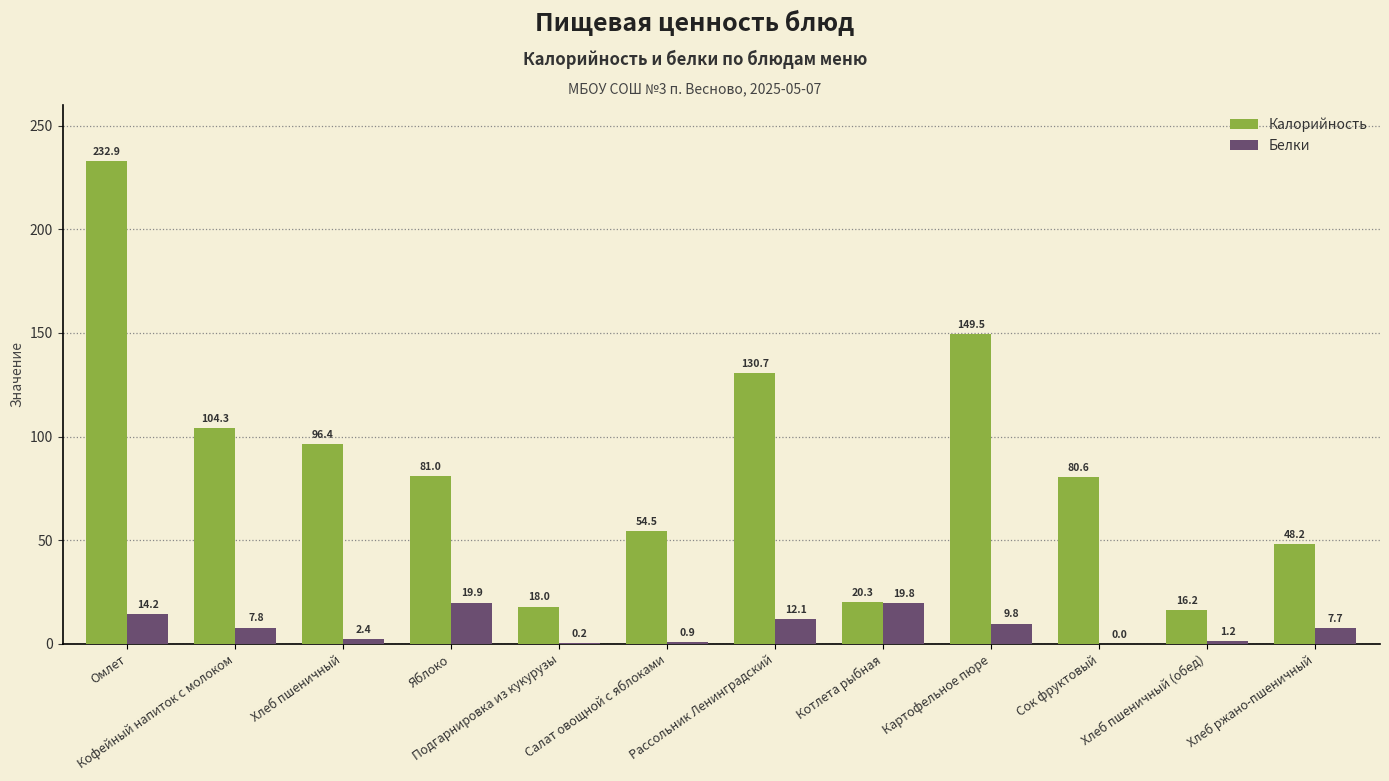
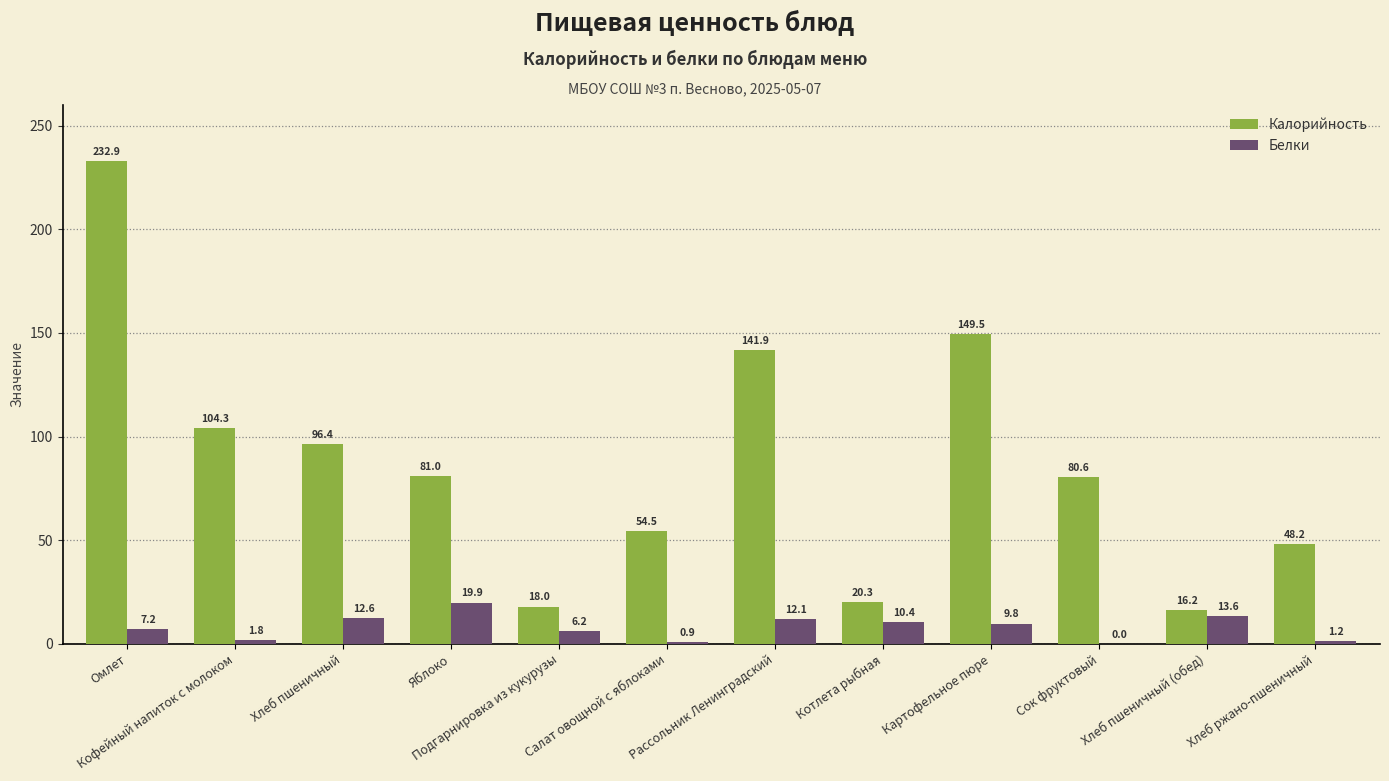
Белки, Омлет: 14.2 -> 7.2
Белки, Кофейный напиток с молоком: 7.8 -> 1.8
Белки, Хлеб пшеничный: 2.4 -> 12.6
Белки, Подгарнировка из кукурузы: 0.2 -> 6.2
Калорийность, Рассольник Ленинградский: 130.7 -> 141.9
Белки, Котлета рыбная: 19.8 -> 10.4
Белки, Хлеб пшеничный (обед): 1.2 -> 13.6
Белки, Хлеб ржано-пшеничный: 7.7 -> 1.2
